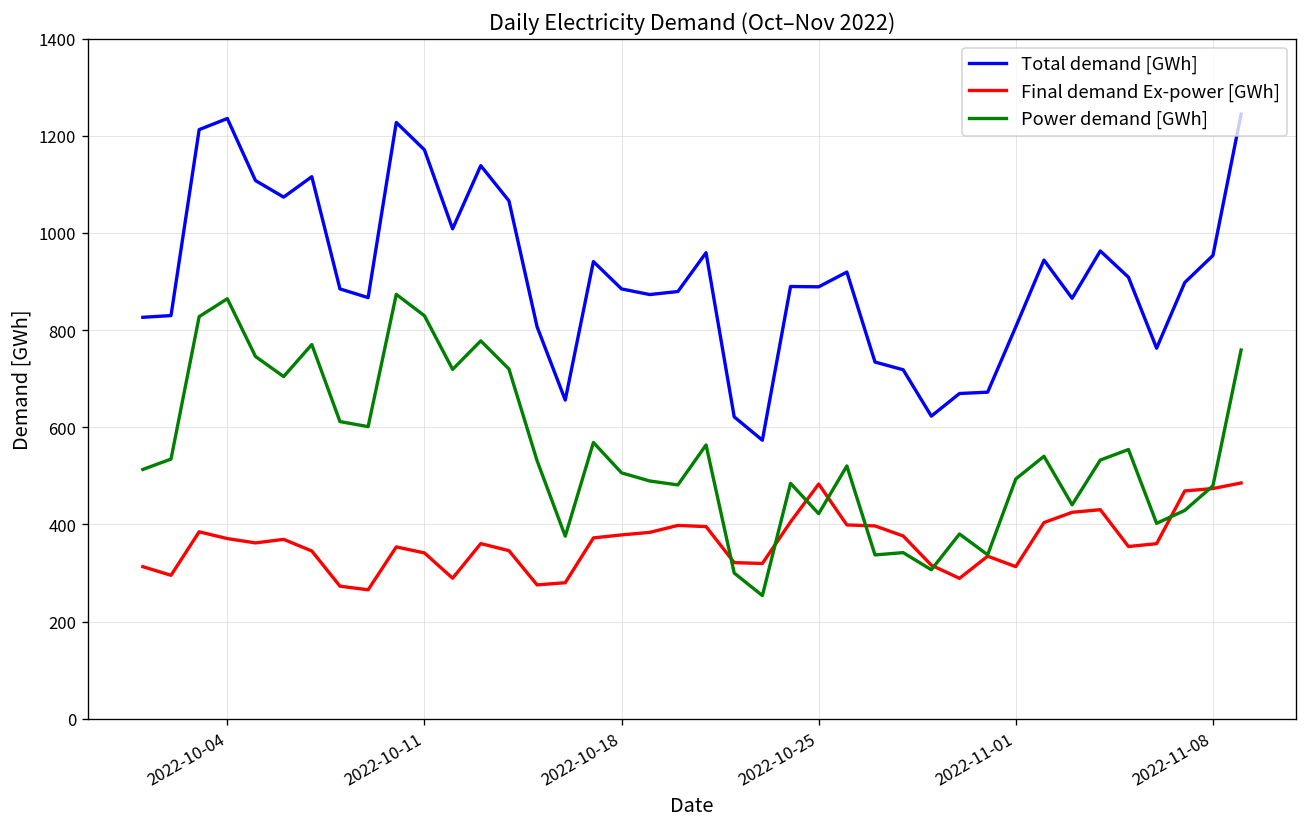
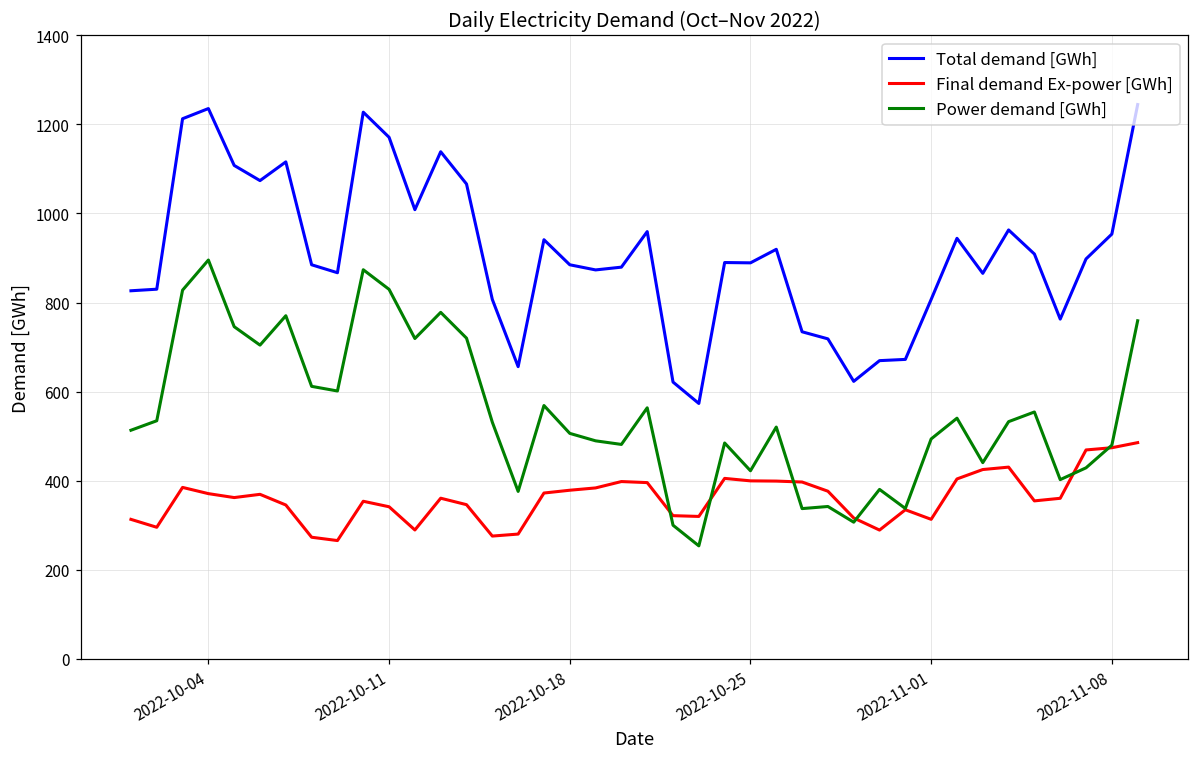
Power demand [GWh], 2022-10-04: 860 -> 900
Final demand Ex-power [GWh], 2022-10-25: 480 -> 400
